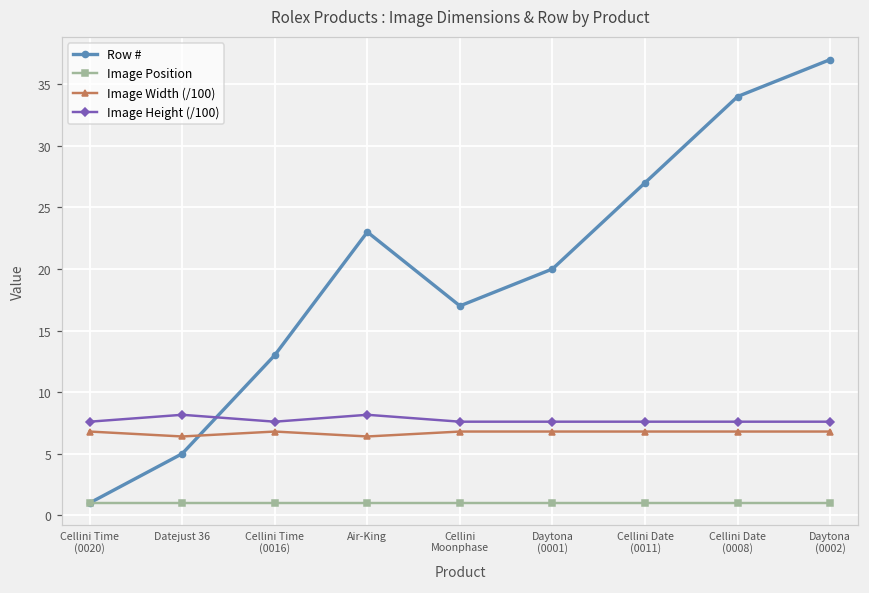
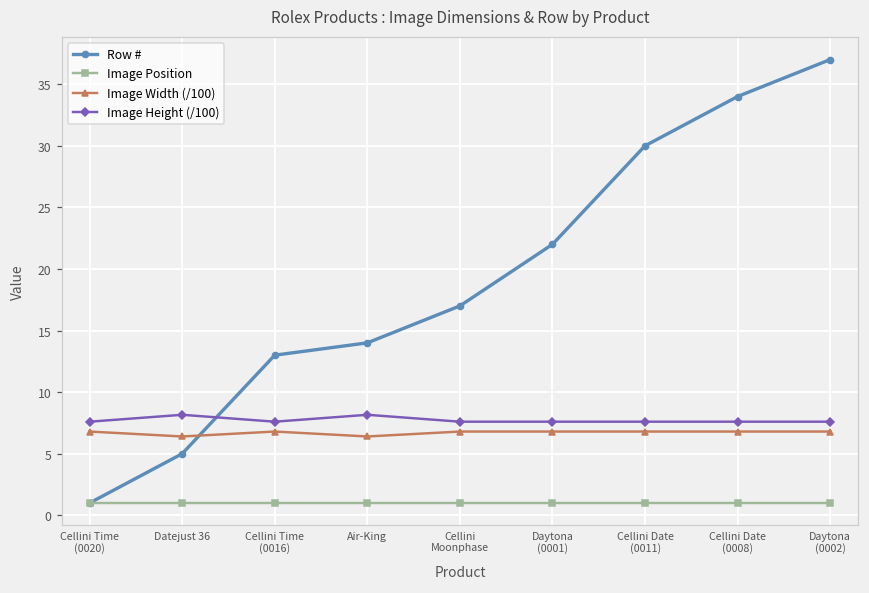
Row #, Air-King: 23 -> 14
Row #, Daytona (0001): 20 -> 22
Row #, Cellini Date (0011): 27 -> 30
